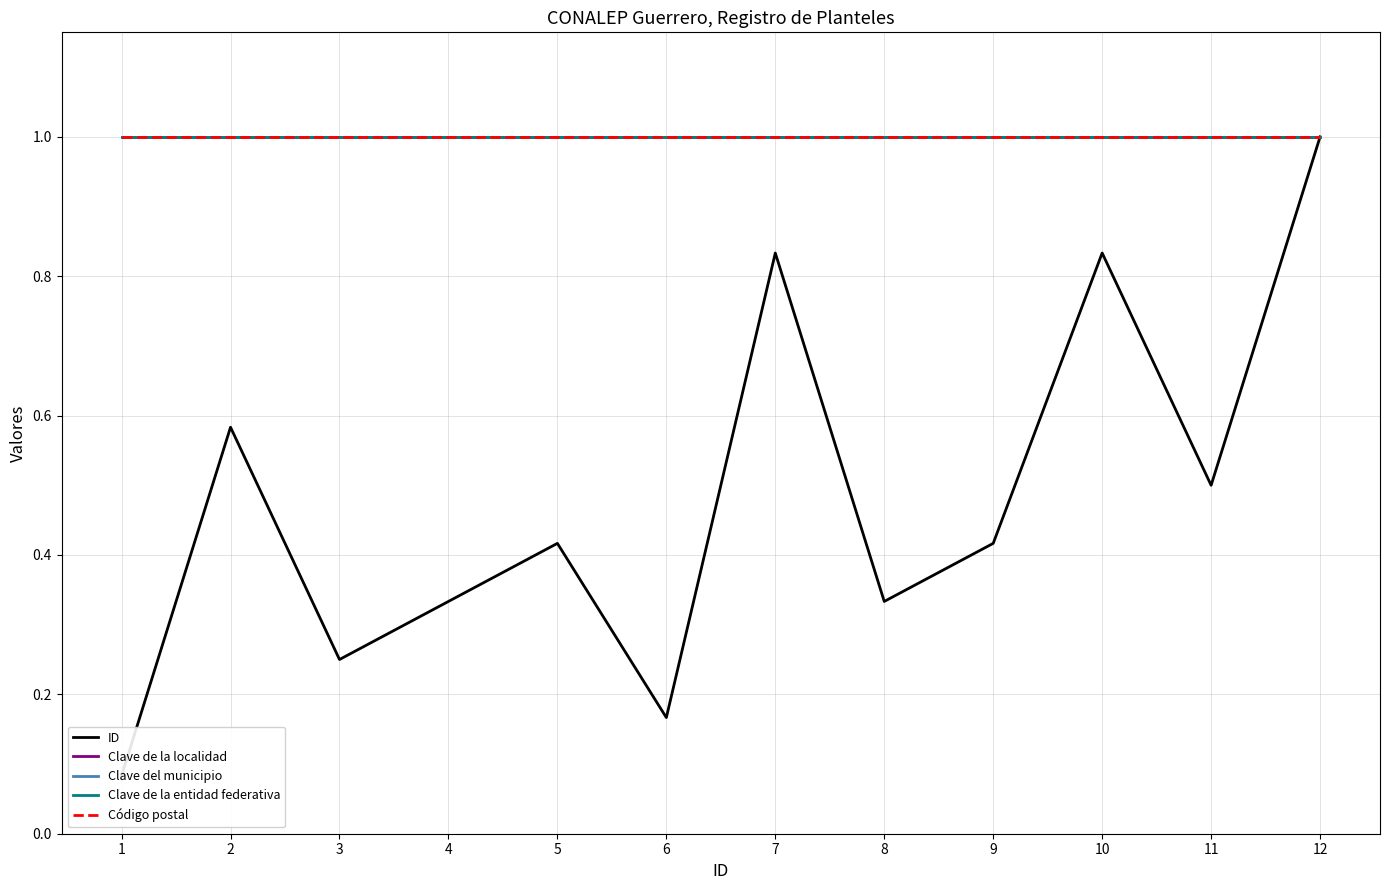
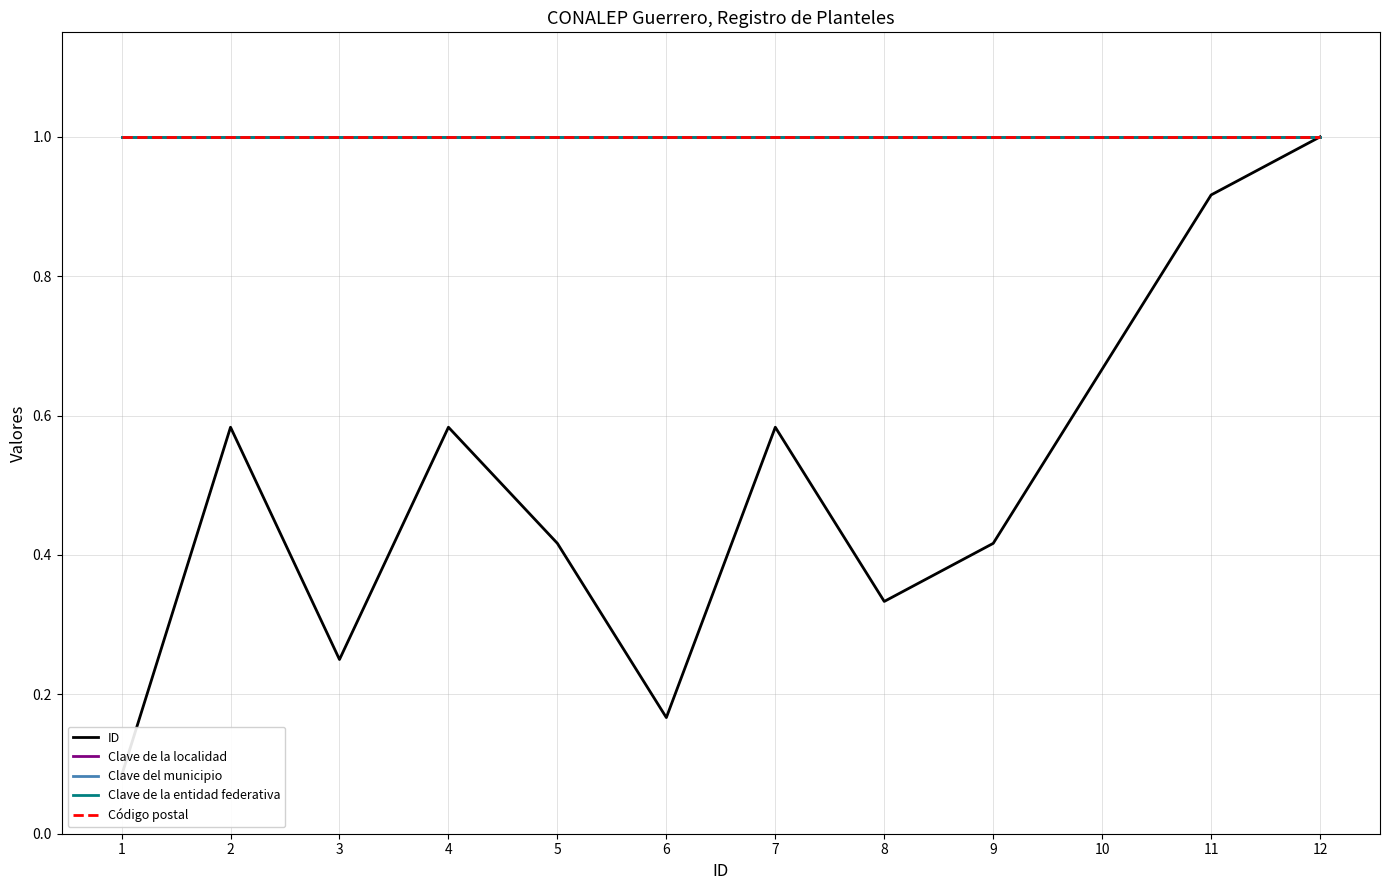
ID, 4: 0.33 -> 0.58
ID, 7: 0.83 -> 0.58
ID, 10: 0.83 -> 0.67
ID, 11: 0.50 -> 0.92
